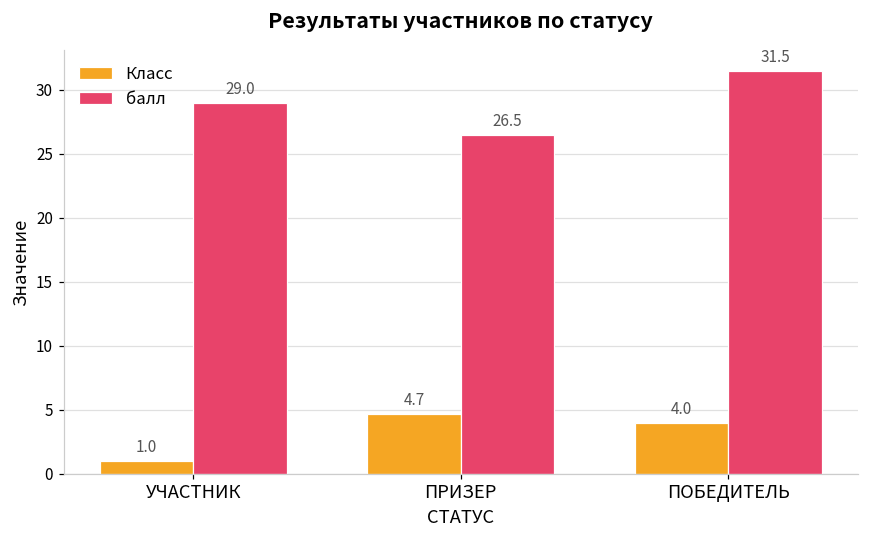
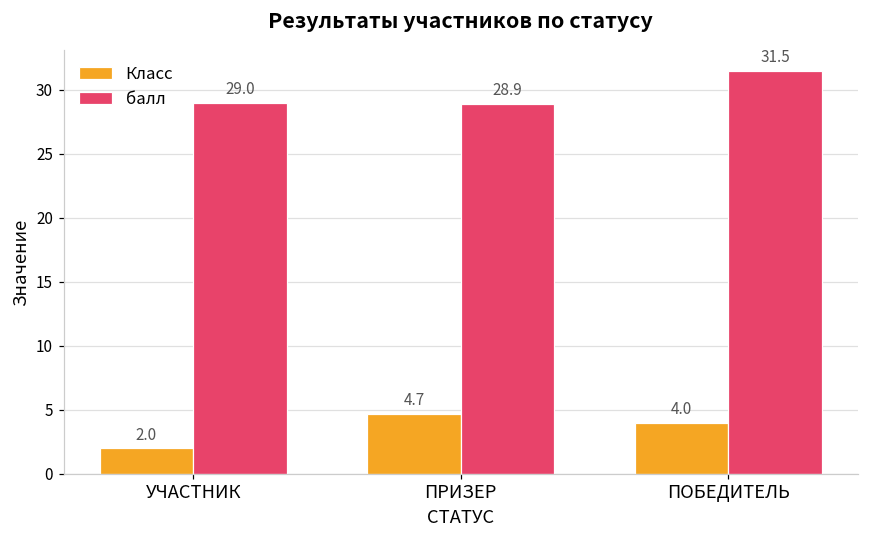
Класс, УЧАСТНИК: 1.0 -> 2.0
балл, ПРИЗЕР: 26.5 -> 28.9
